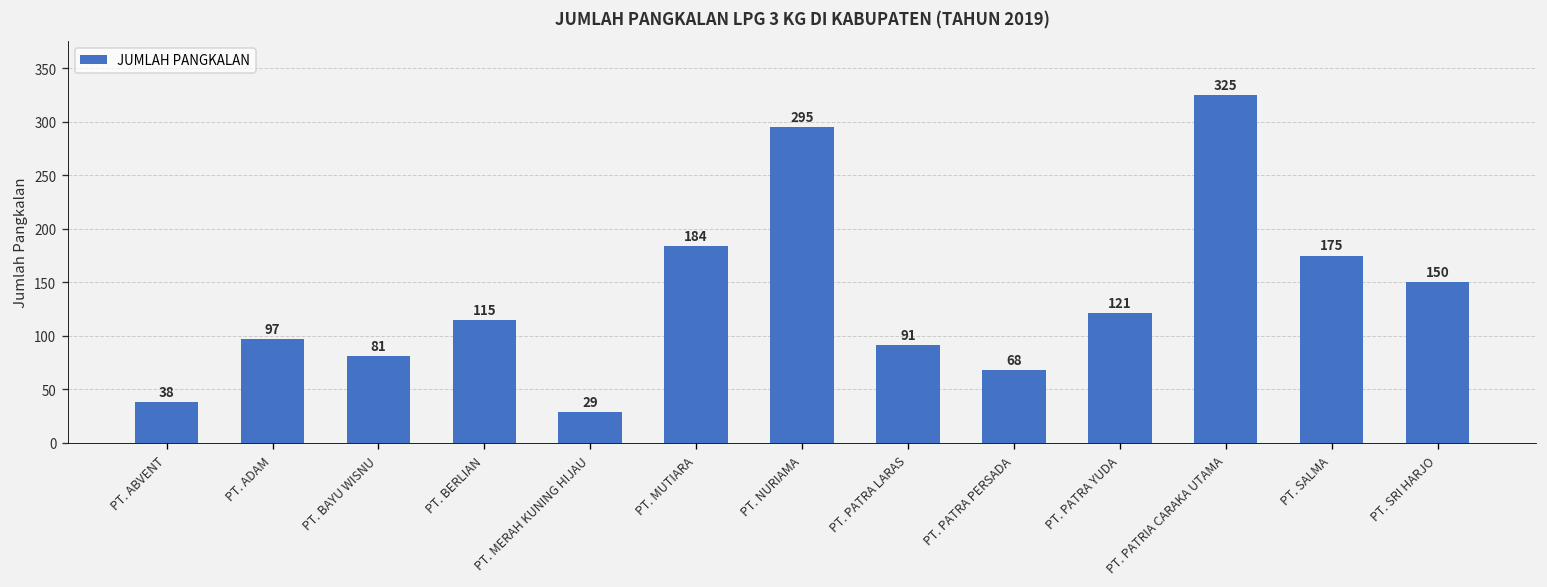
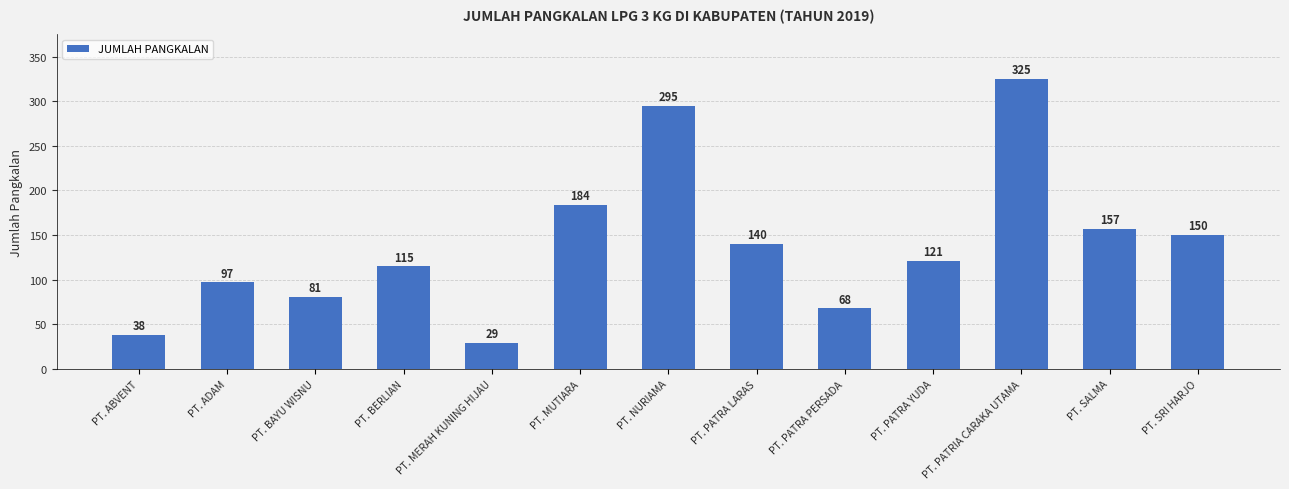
PT. PATRA LARAS: 91 -> 140
PT. SALMA: 175 -> 157
